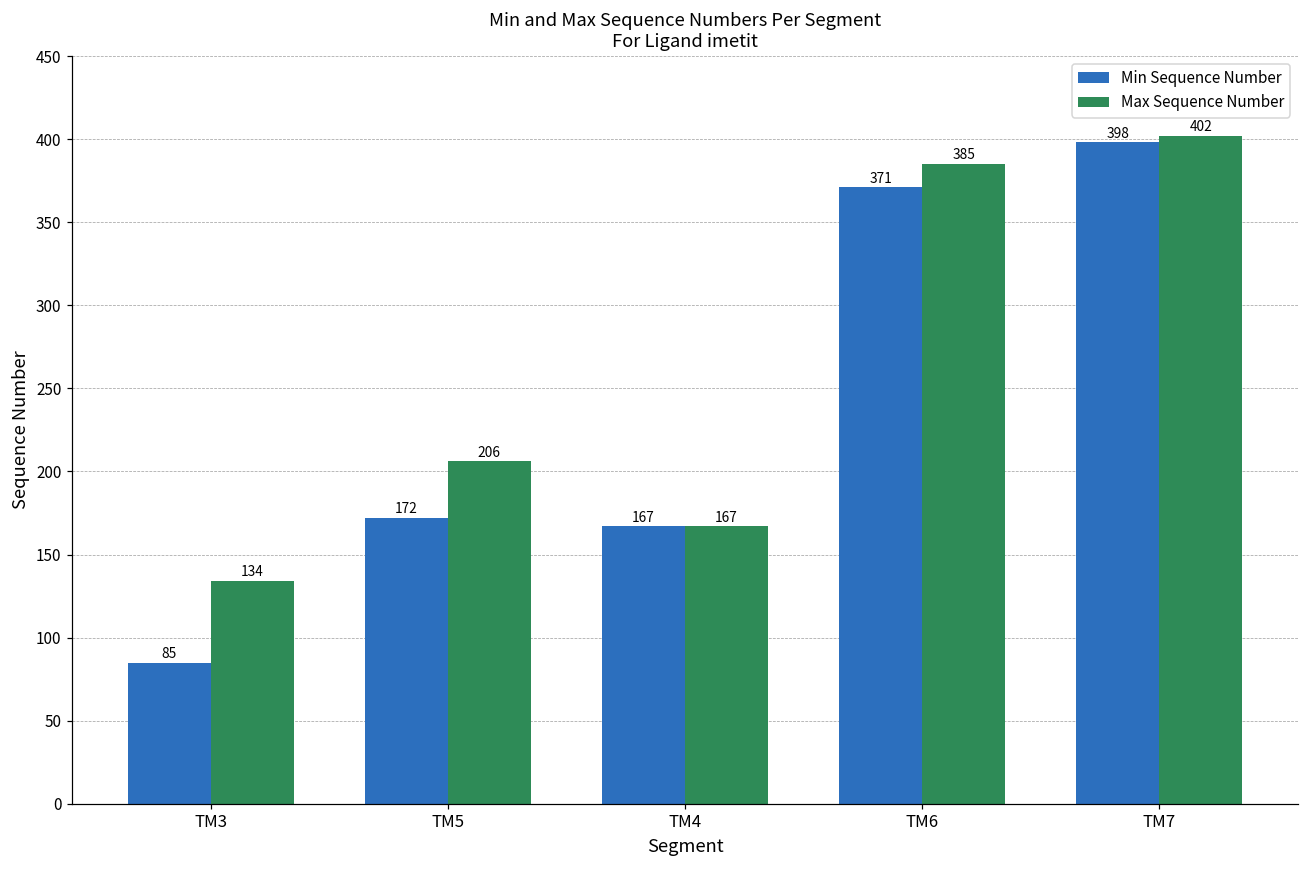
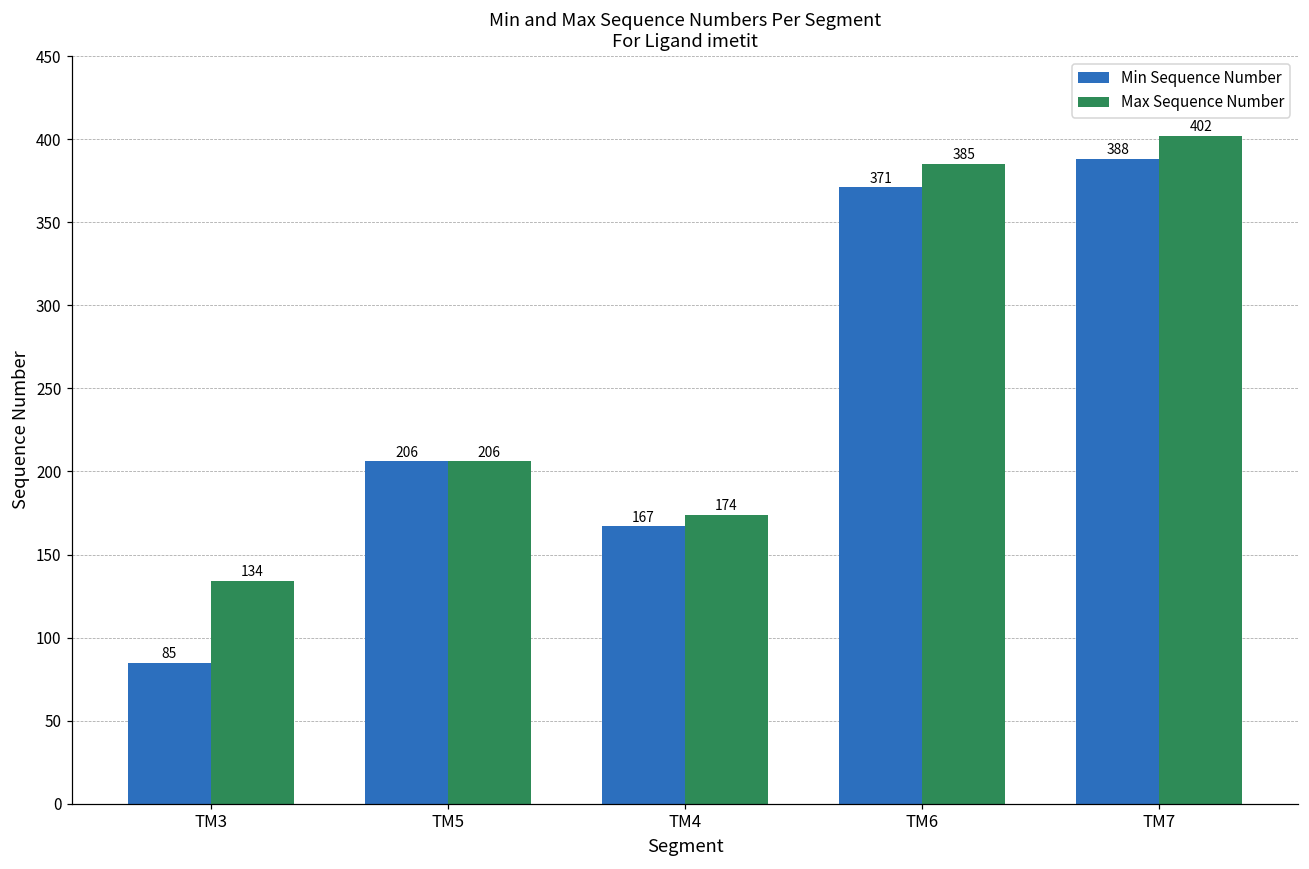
Min Sequence Number, TM5: 172 -> 206
Max Sequence Number, TM4: 167 -> 174
Min Sequence Number, TM7: 398 -> 388
